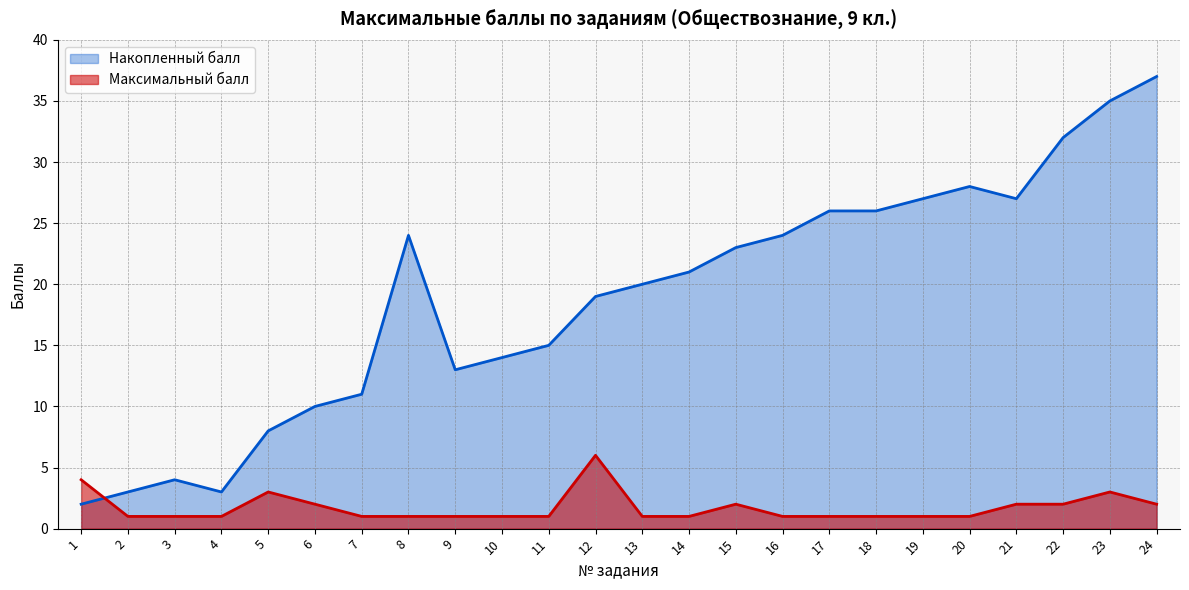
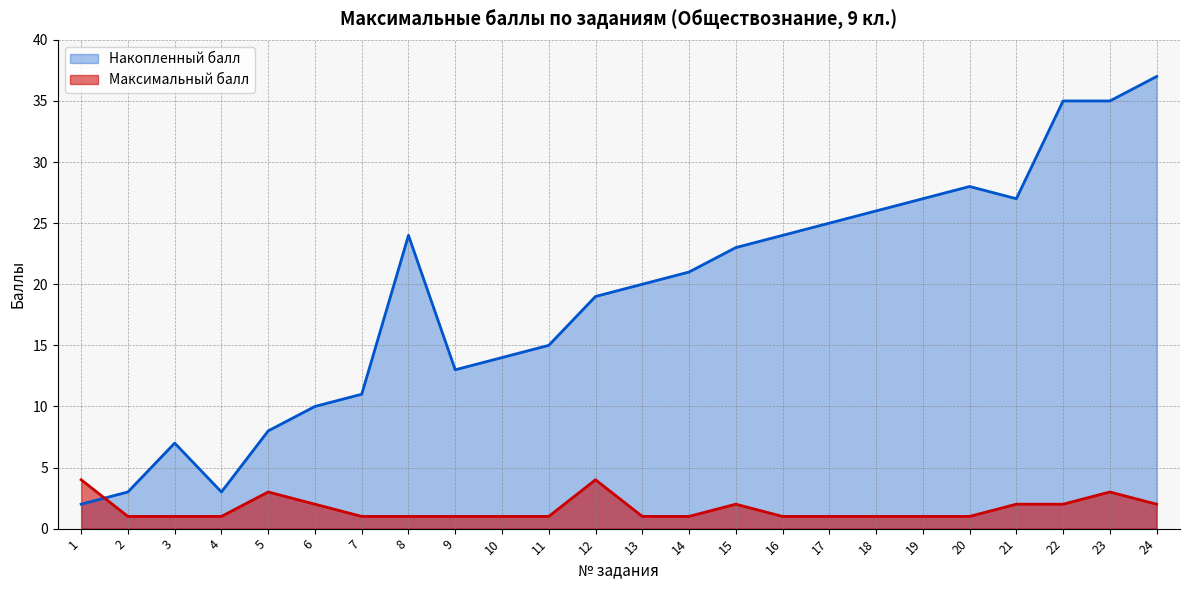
Накопленный балл, 3: 4 -> 7
Максимальный балл, 12: 6 -> 4
Накопленный балл, 17: 26 -> 25
Накопленный балл, 22: 32 -> 35
